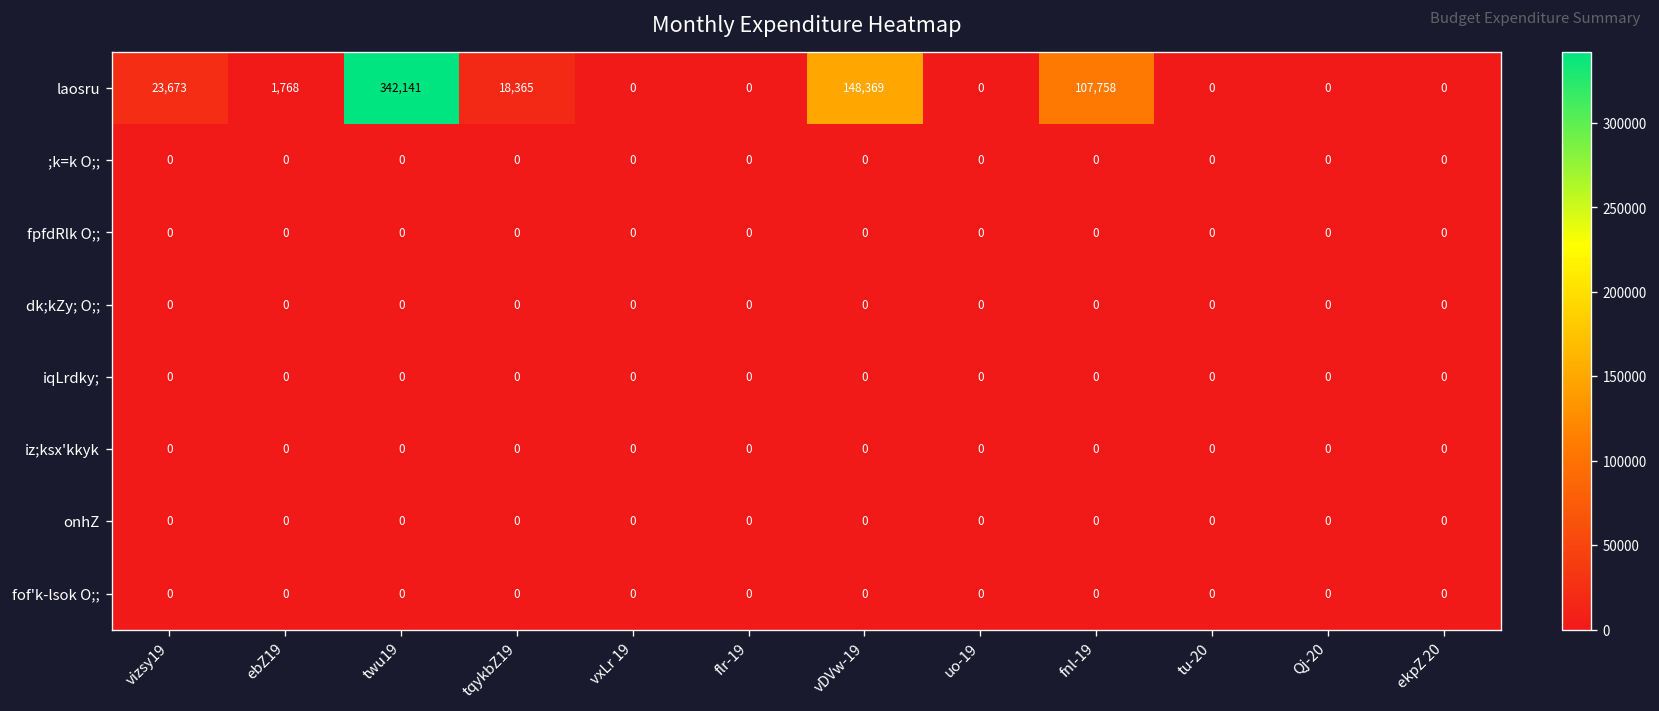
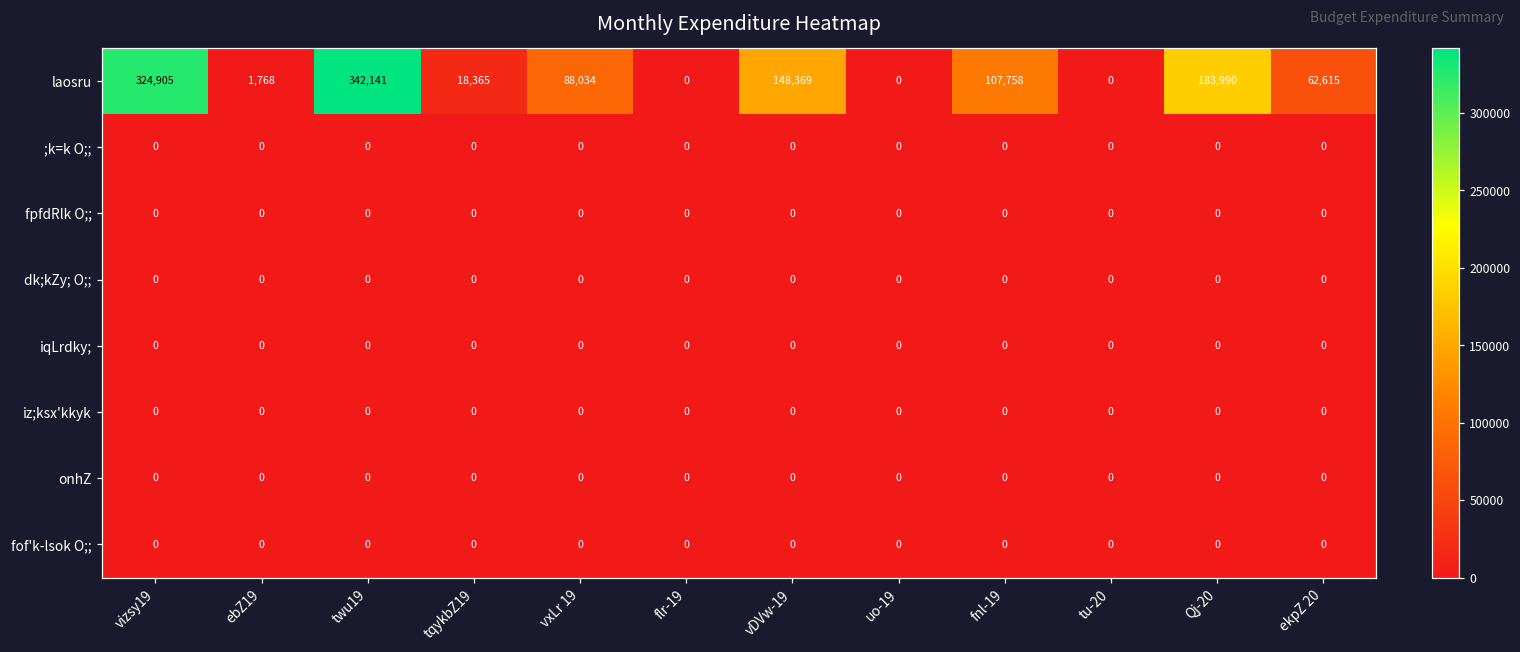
laosru, vizsy19: 23,673 -> 324,905
laosru, vxLr 19: 0 -> 88,034
laosru, Qj-20: 0 -> 183,990
laosru, ekpZ 20: 0 -> 62,615
